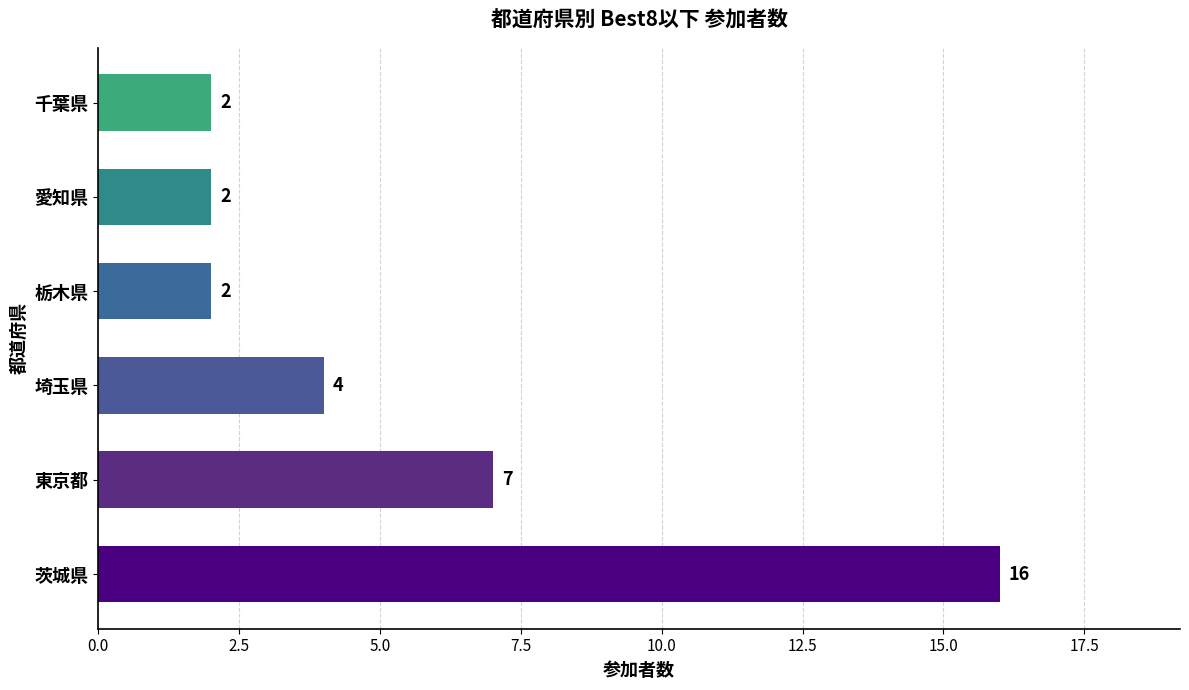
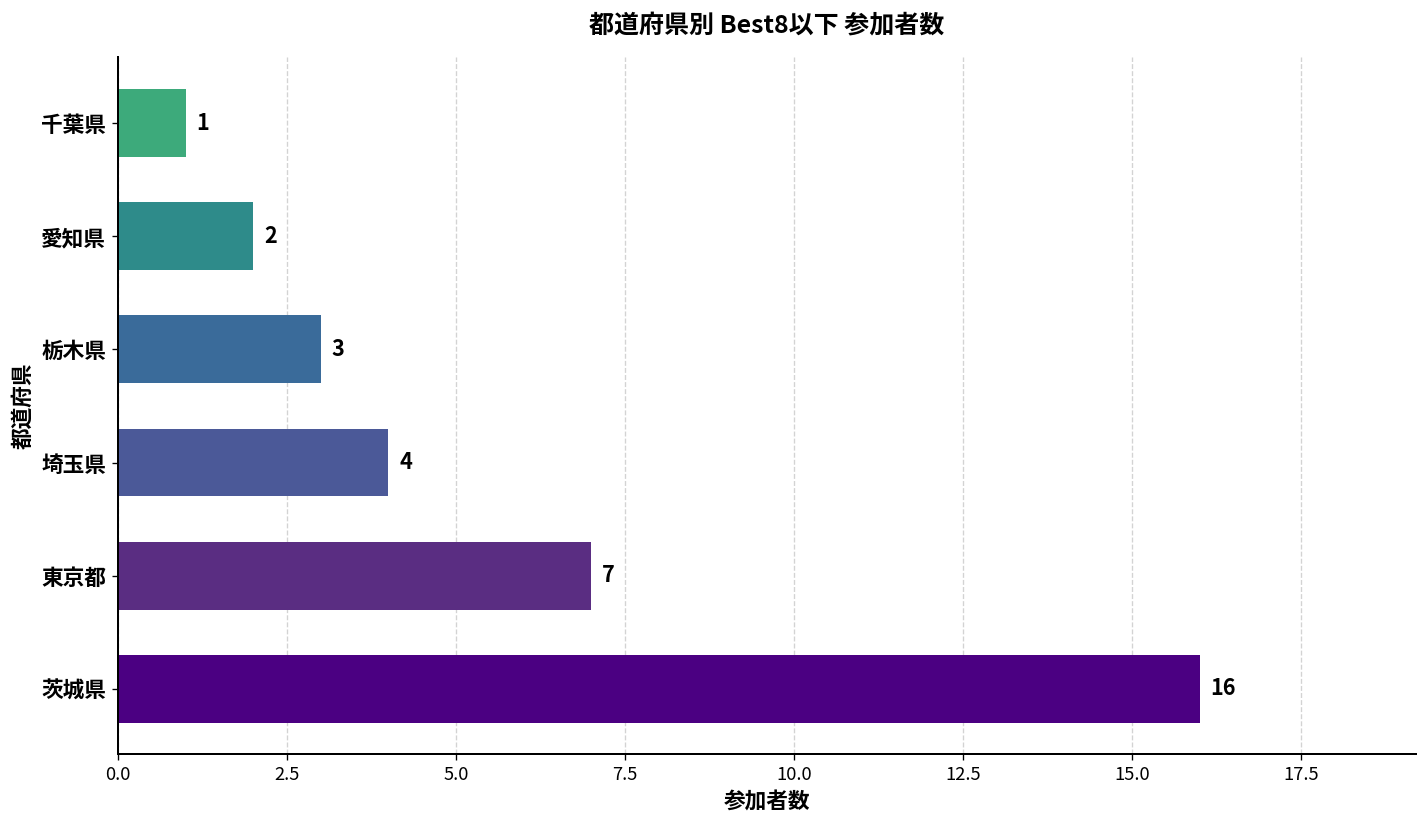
千葉県: 2 -> 1
栃木県: 2 -> 3
